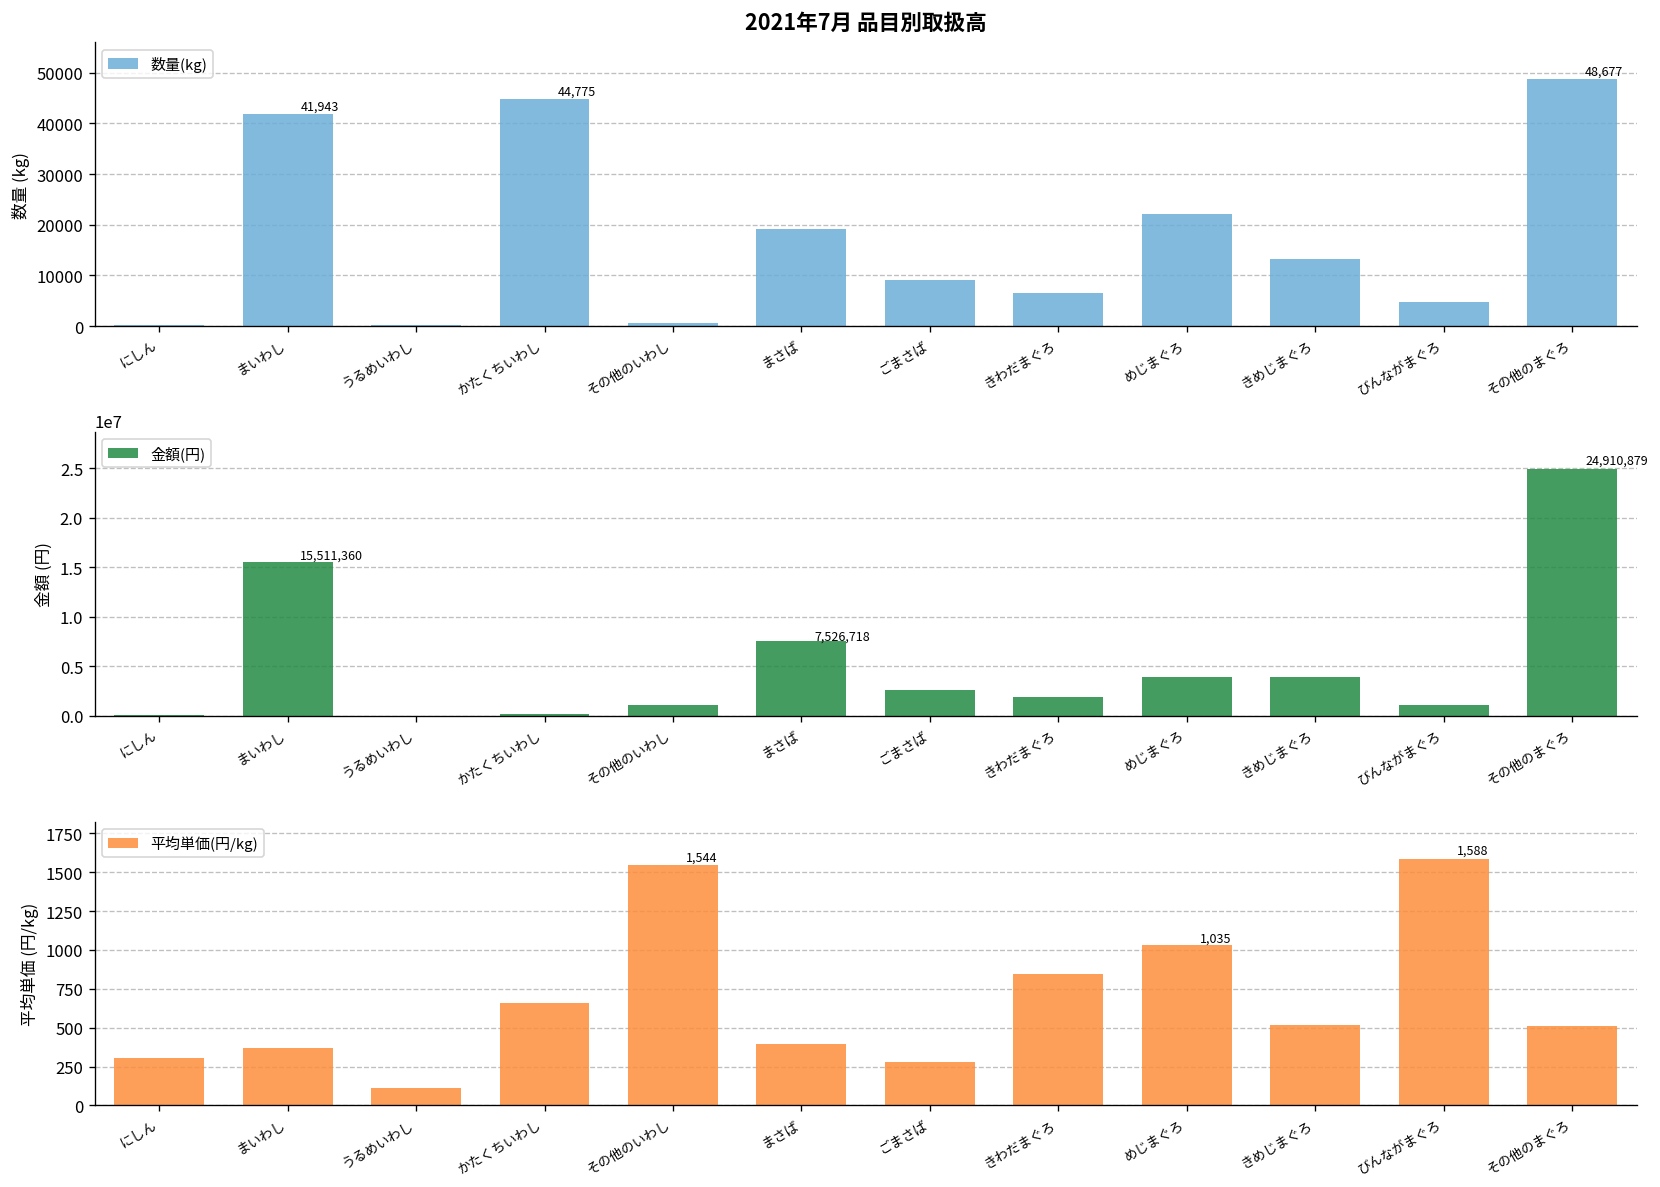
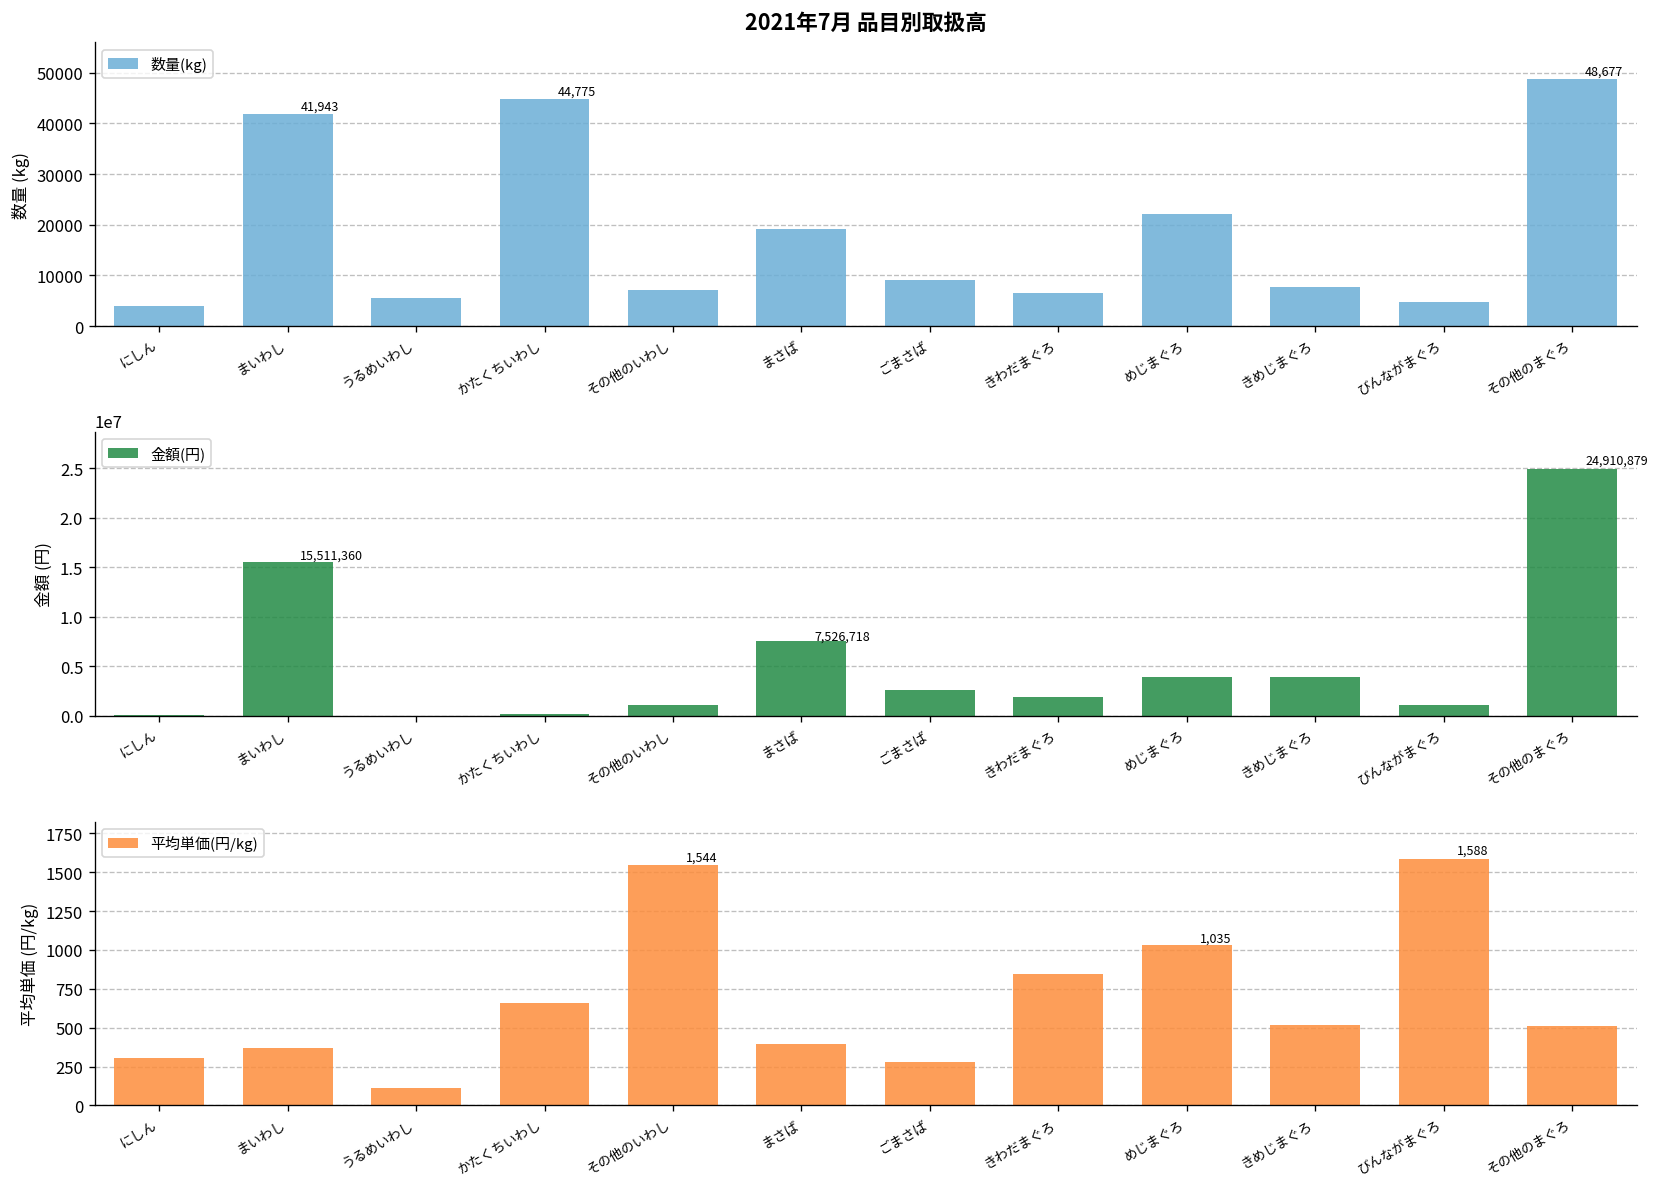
2021年7月 品目別取扱高, にしん: 0 -> 4000
2021年7月 品目別取扱高, うるめいわし: 0 -> 6000
2021年7月 品目別取扱高, その他のいわし: 1000 -> 7000
2021年7月 品目別取扱高, きめじまぐろ: 13000 -> 8000
